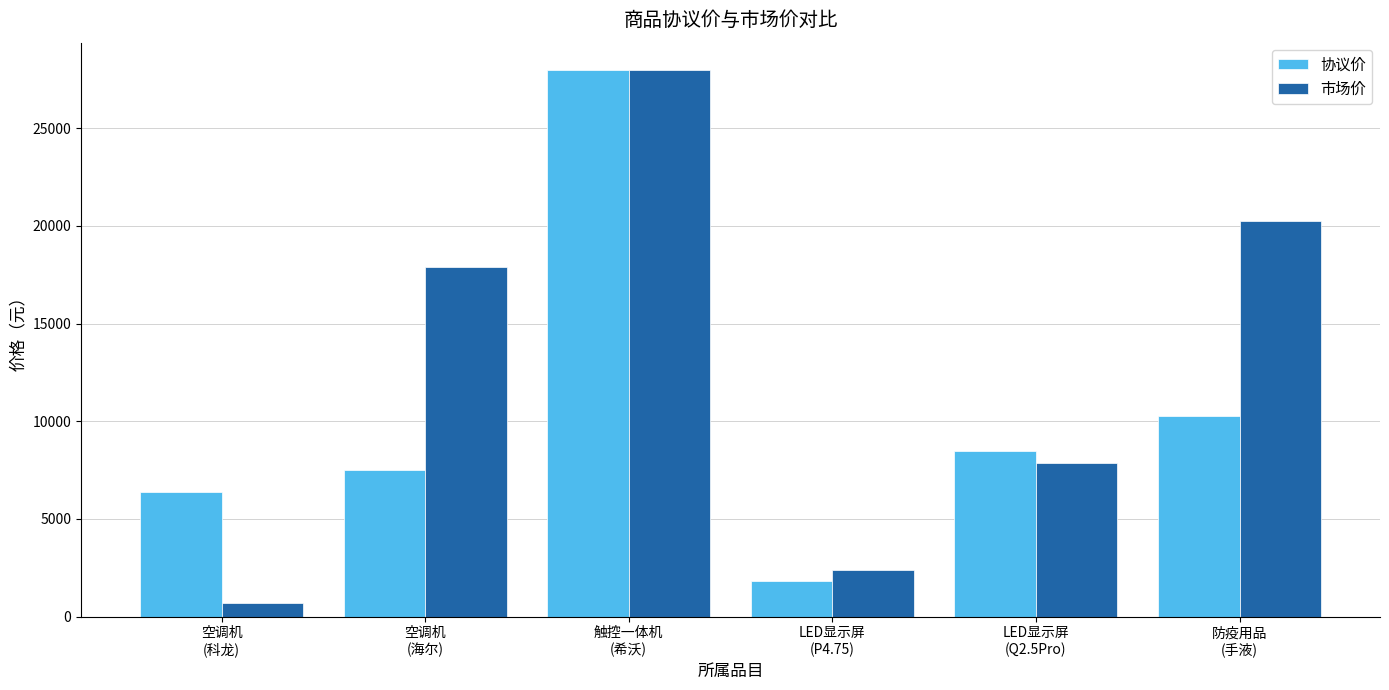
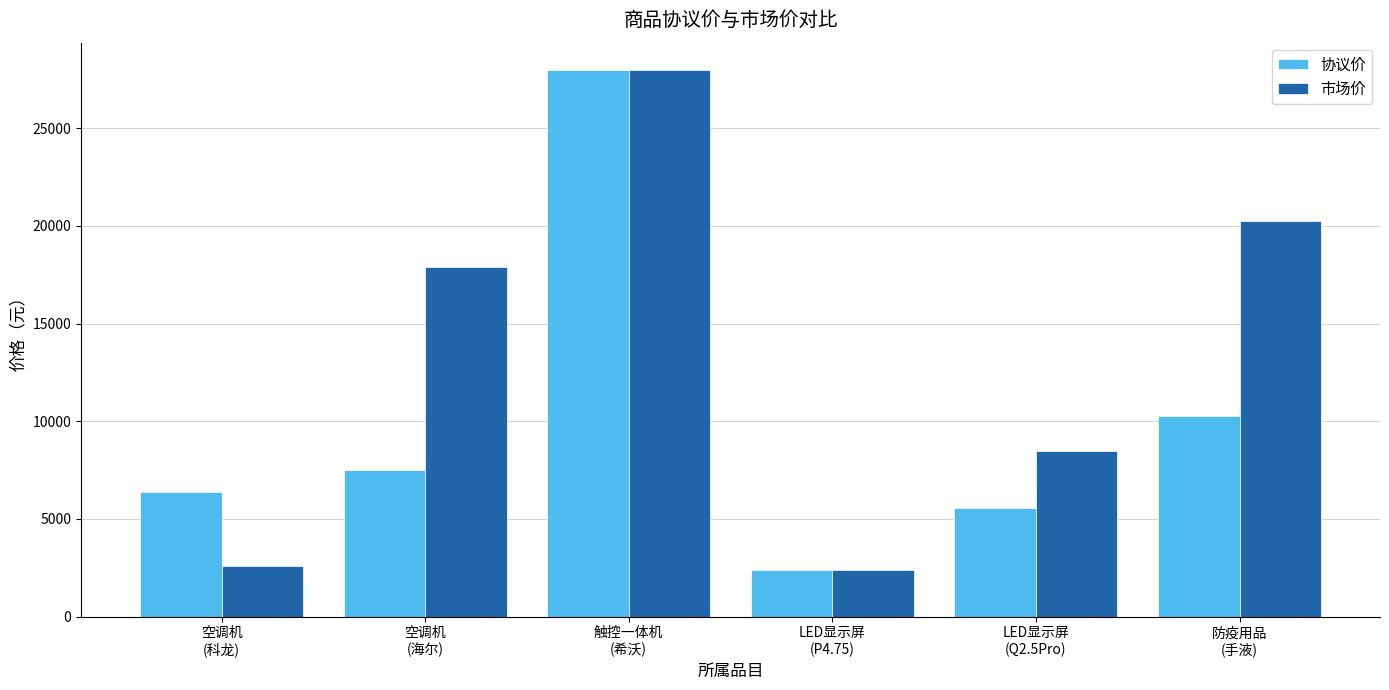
市场价, 空调机 (科龙): 700 -> 2600
协议价, LED显示屏 (P4.75): 1800 -> 2400
协议价, LED显示屏 (Q2.5Pro): 8500 -> 5600
市场价, LED显示屏 (Q2.5Pro): 7900 -> 8500
